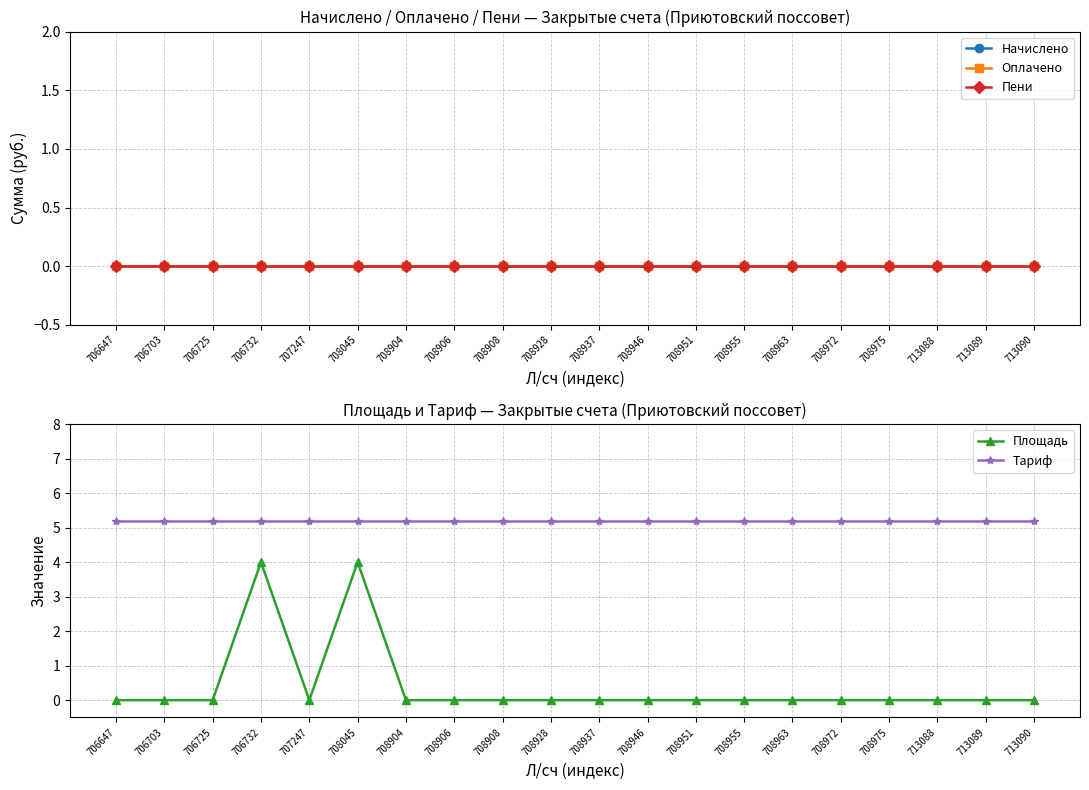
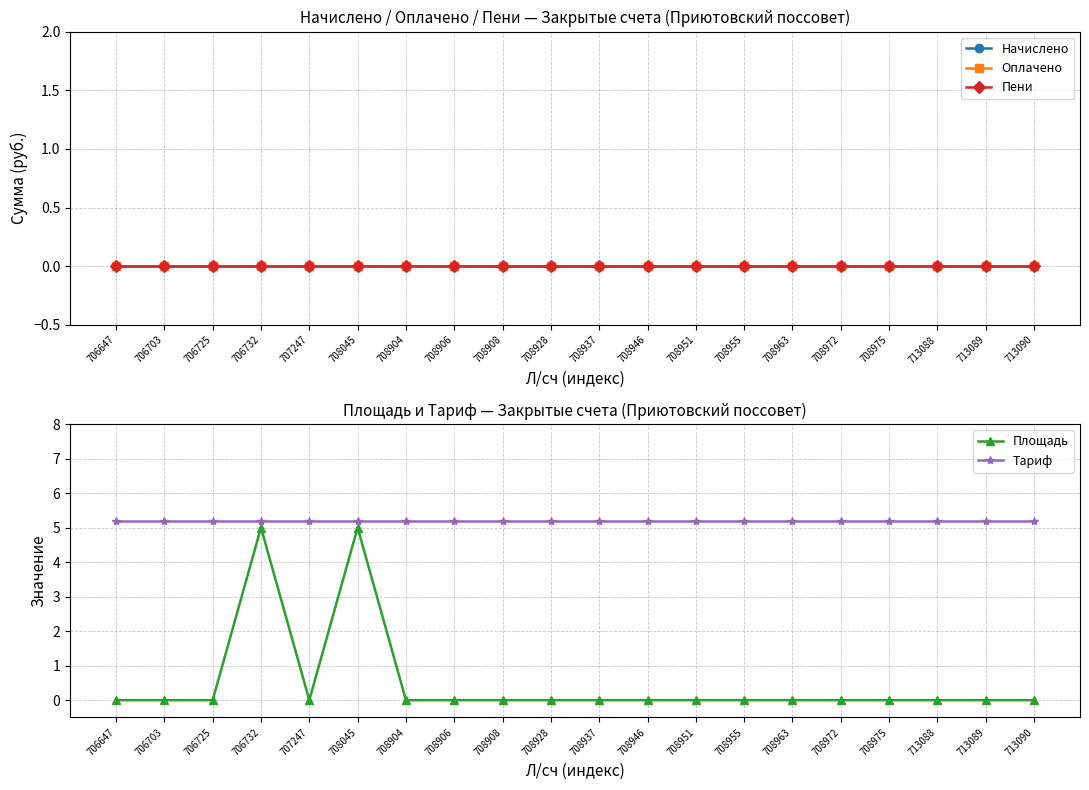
Площадь и Тариф — Закрытые счета (Приютовский поссовет), Площадь, 706732: 4 -> 5
Площадь и Тариф — Закрытые счета (Приютовский поссовет), Площадь, 708045: 4 -> 5
